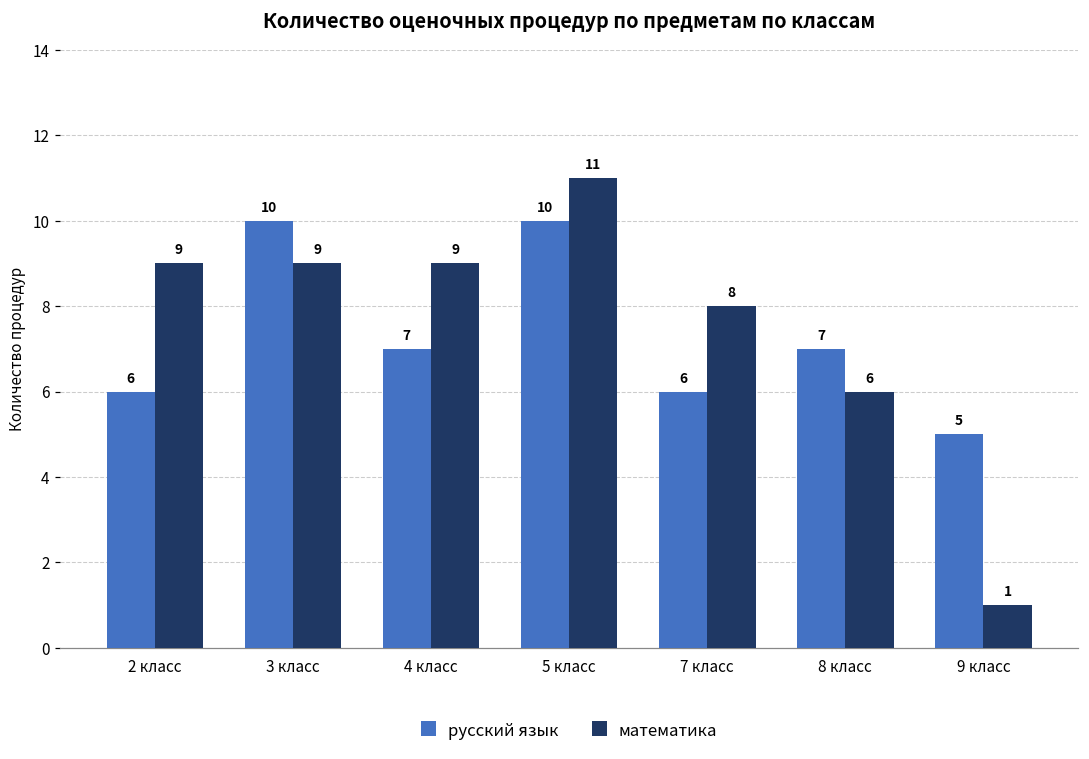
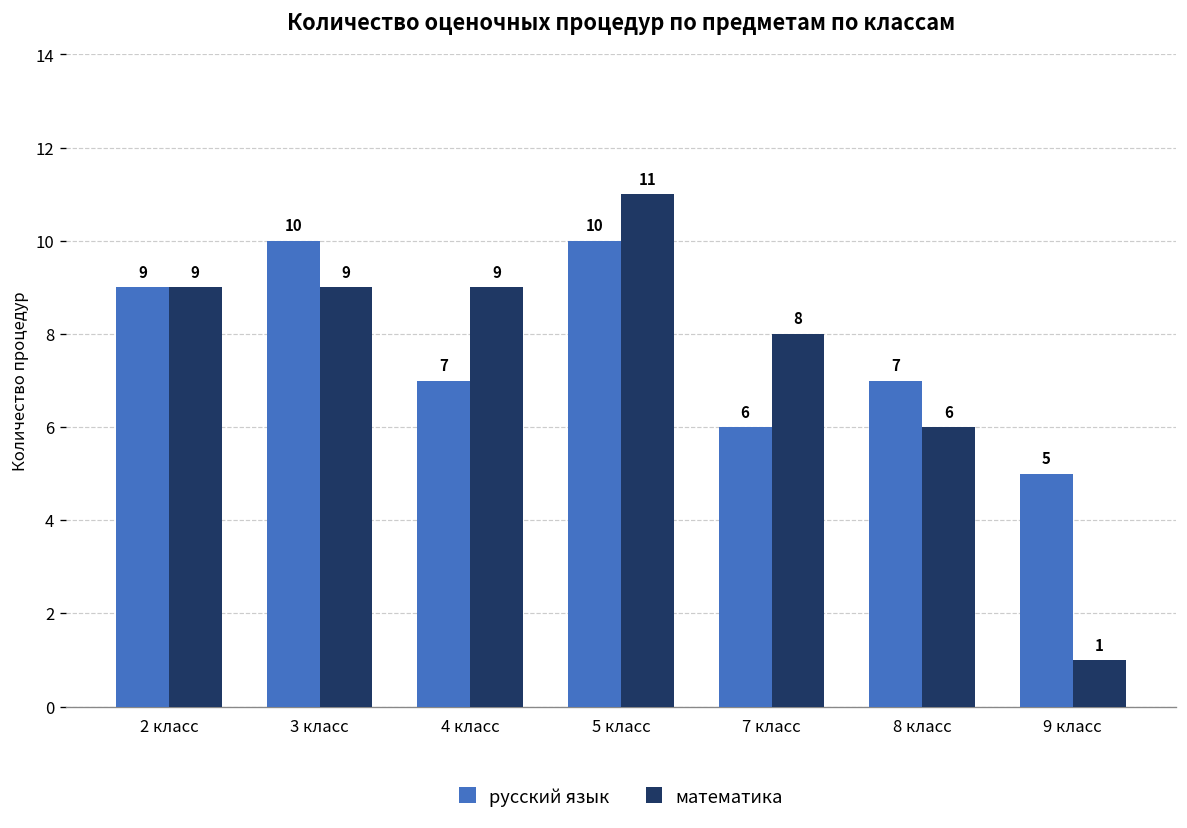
русский язык, 2 класс: 6 -> 9
